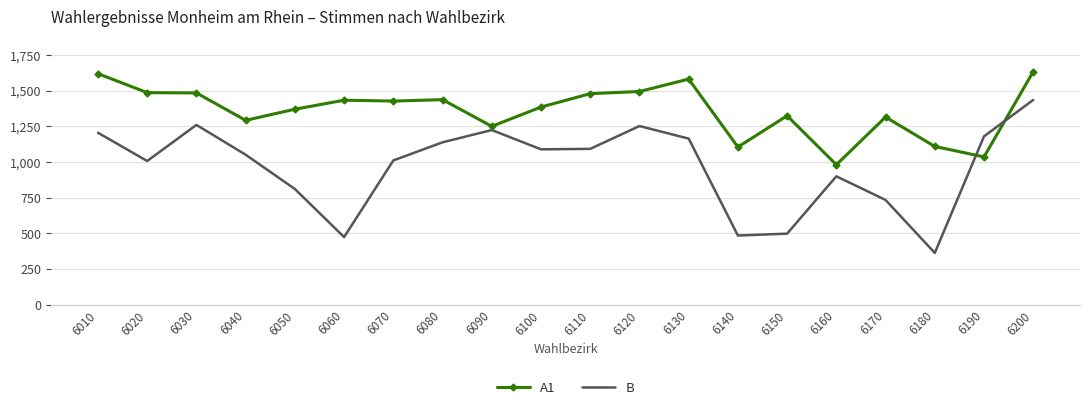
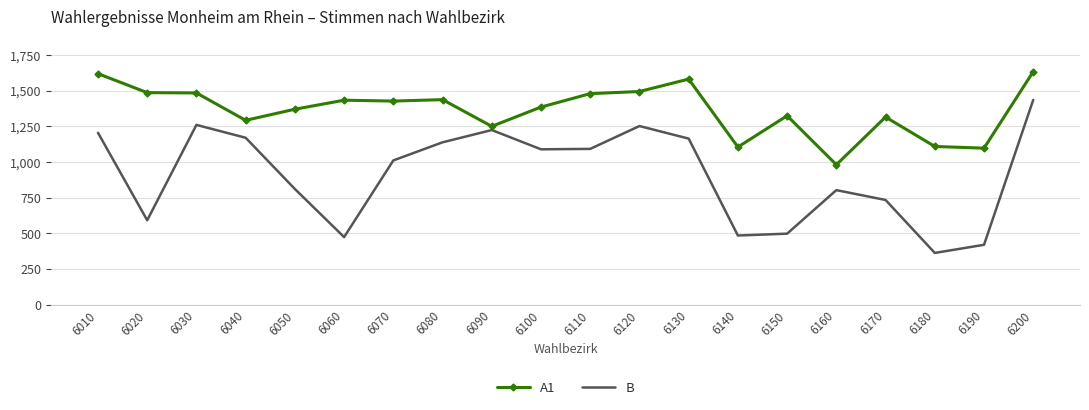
B, 6020: 1,010 -> 590
B, 6040: 1,050 -> 1,170
B, 6160: 900 -> 800
A1, 6190: 1,040 -> 1,100
B, 6190: 1,180 -> 420
